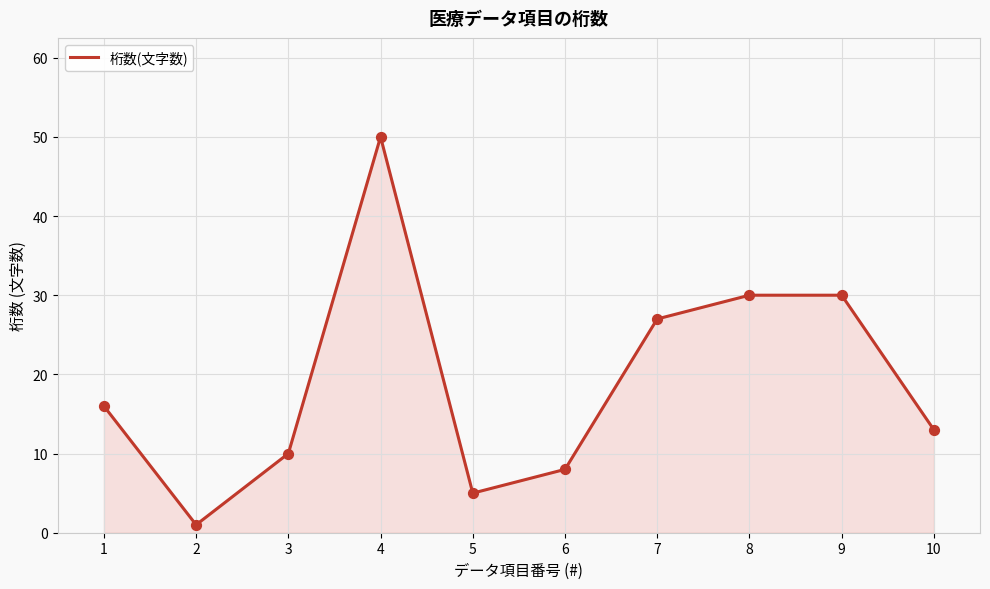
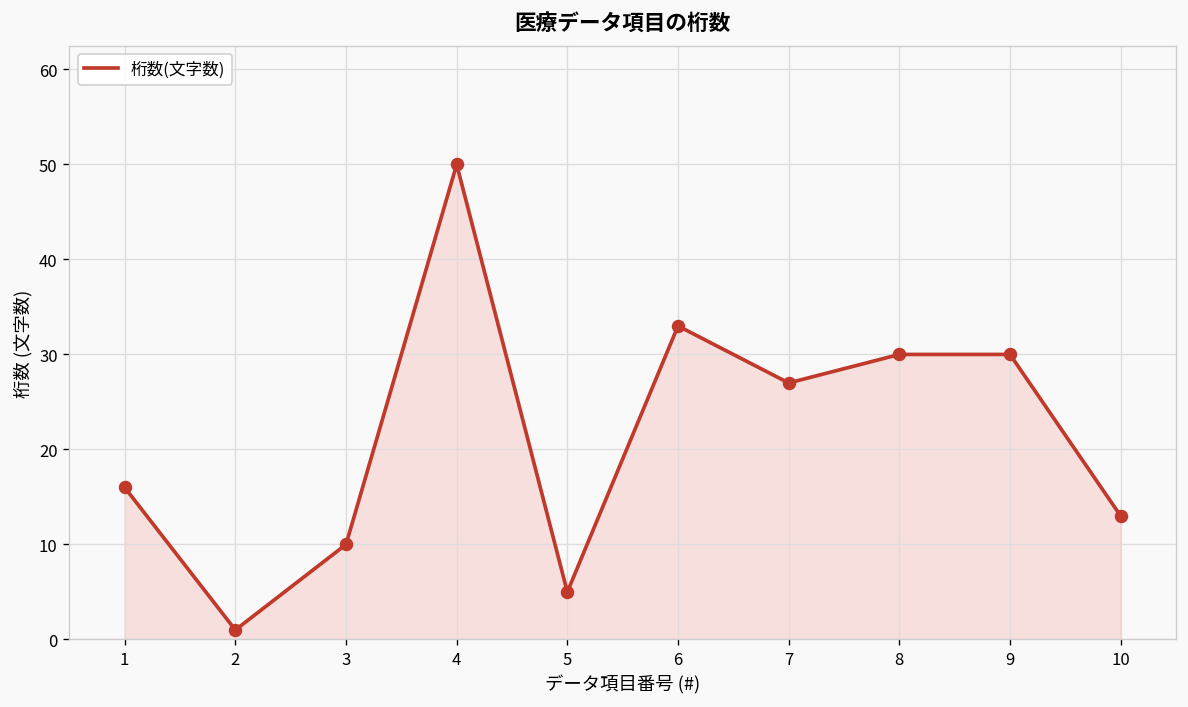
6: 8 -> 33
